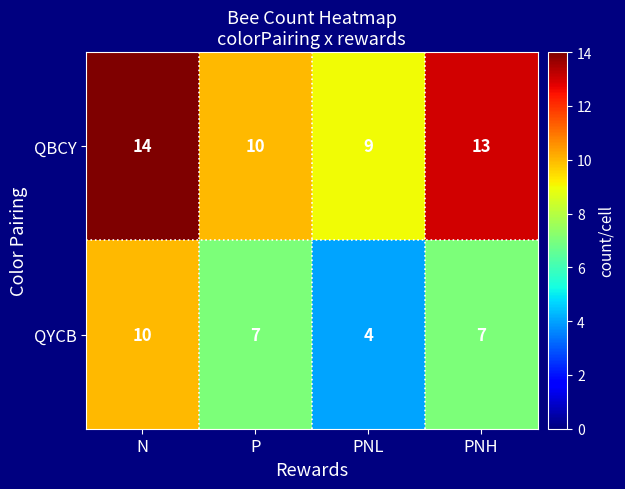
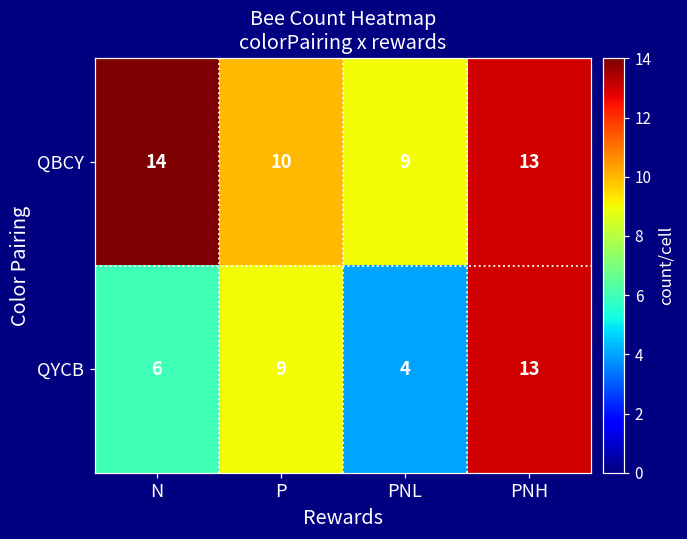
QYCB, N: 10 -> 6
QYCB, P: 7 -> 9
QYCB, PNH: 7 -> 13
